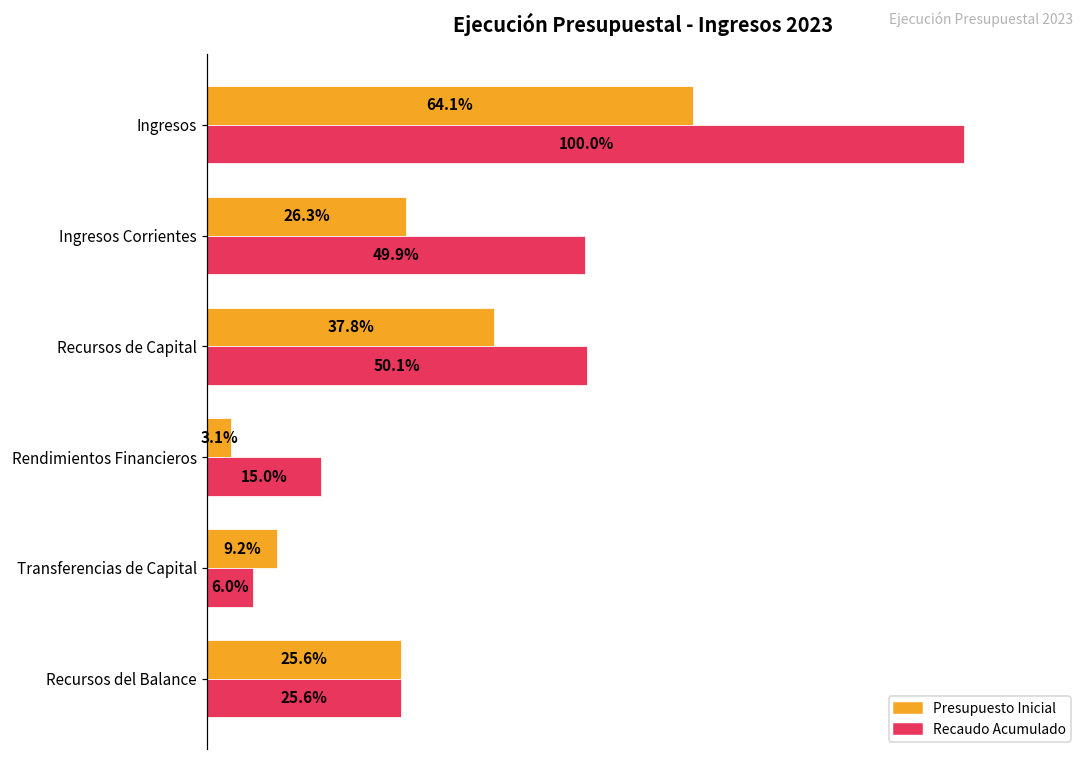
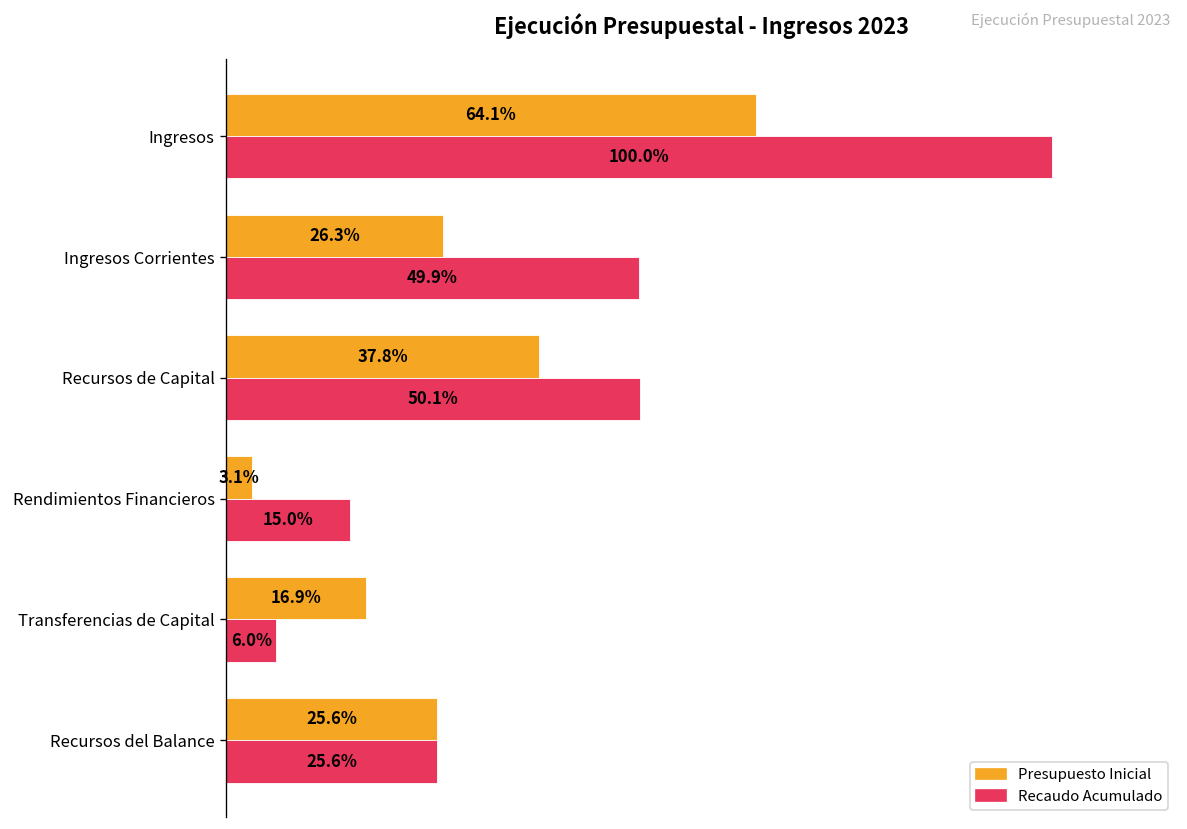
Presupuesto Inicial, Transferencias de Capital: 9.2% -> 16.9%
